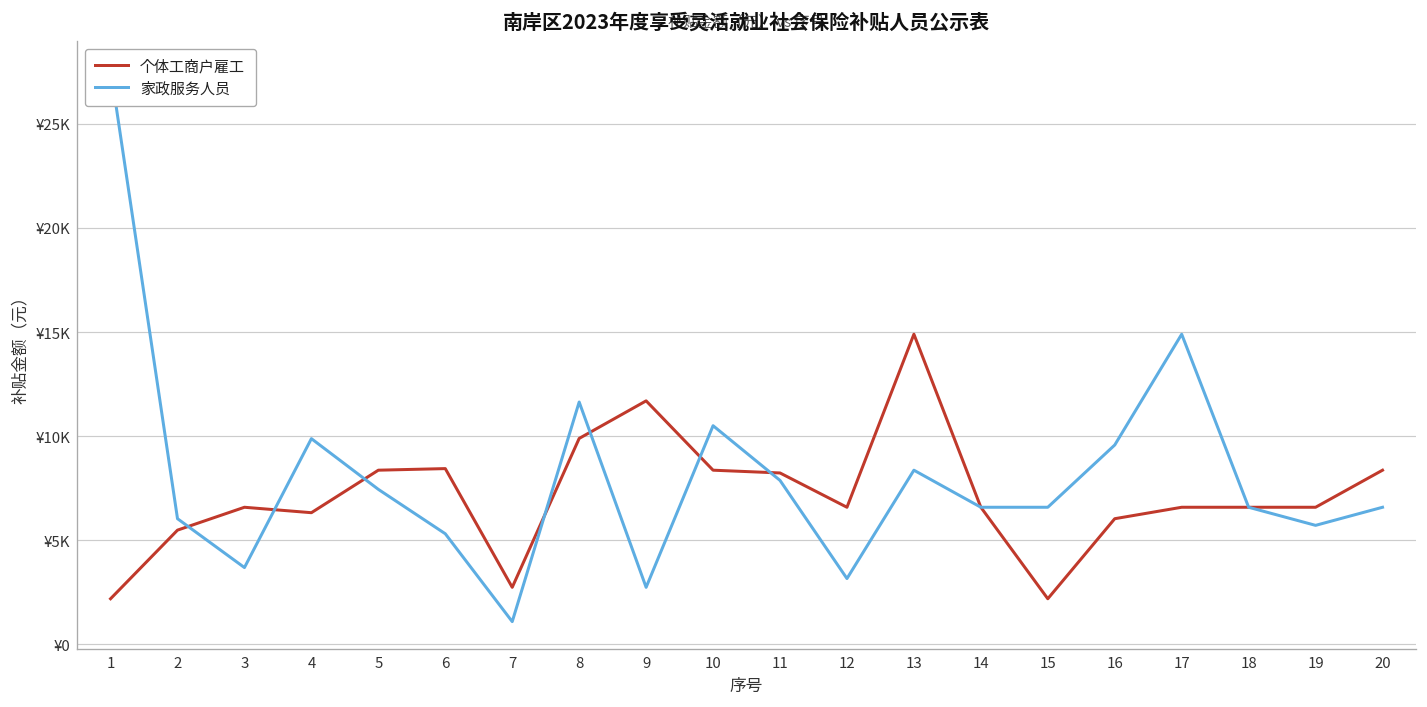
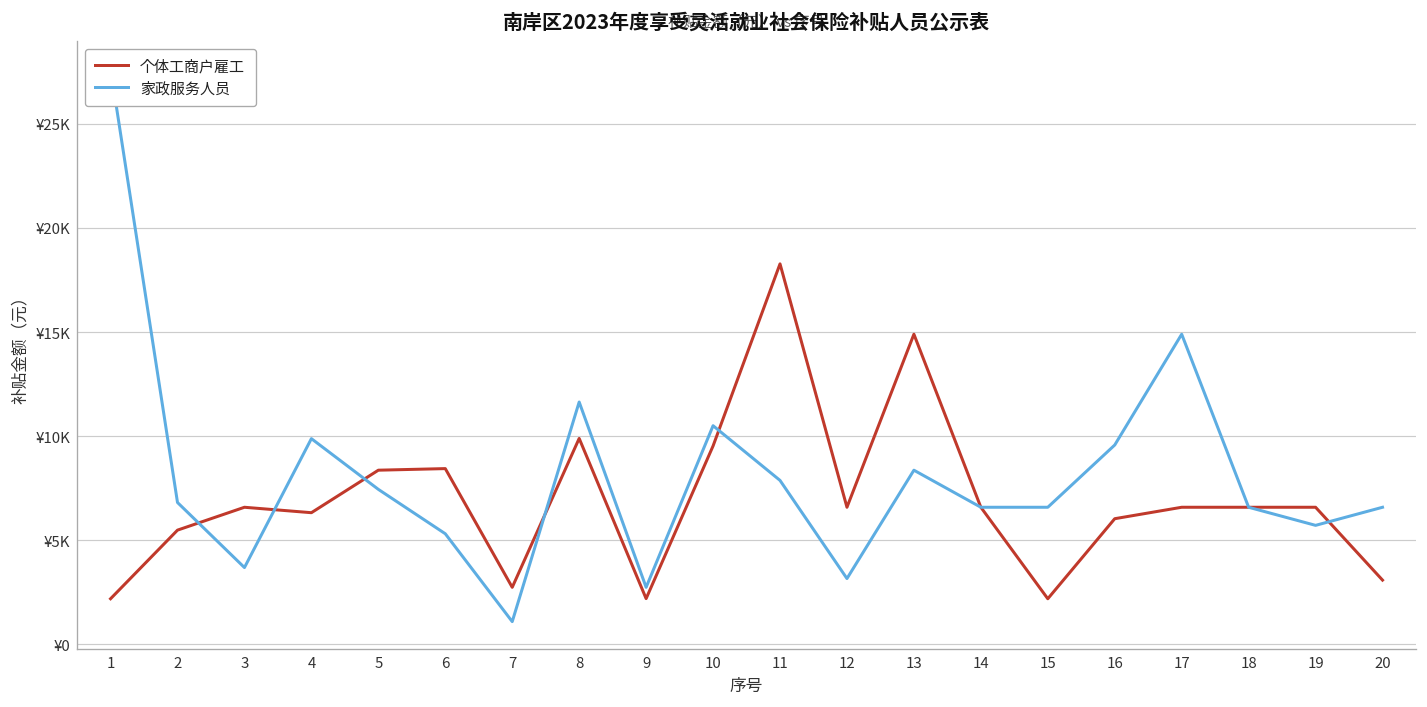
家政服务人员, 2: ¥6000 -> ¥6800
个体工商户雇工, 9: ¥11700 -> ¥2200
个体工商户雇工, 10: ¥8400 -> ¥9500
个体工商户雇工, 11: ¥8200 -> ¥18300
个体工商户雇工, 20: ¥8400 -> ¥3100
